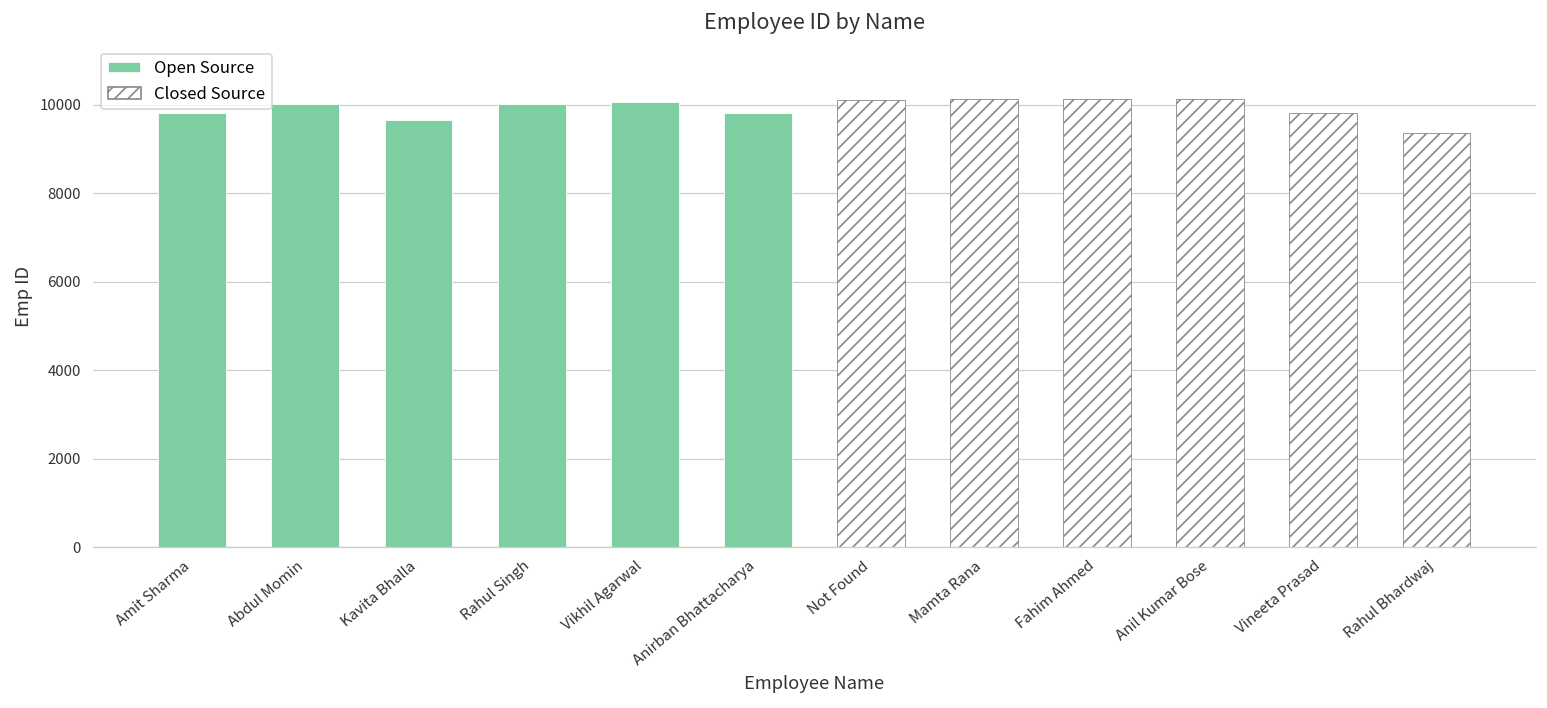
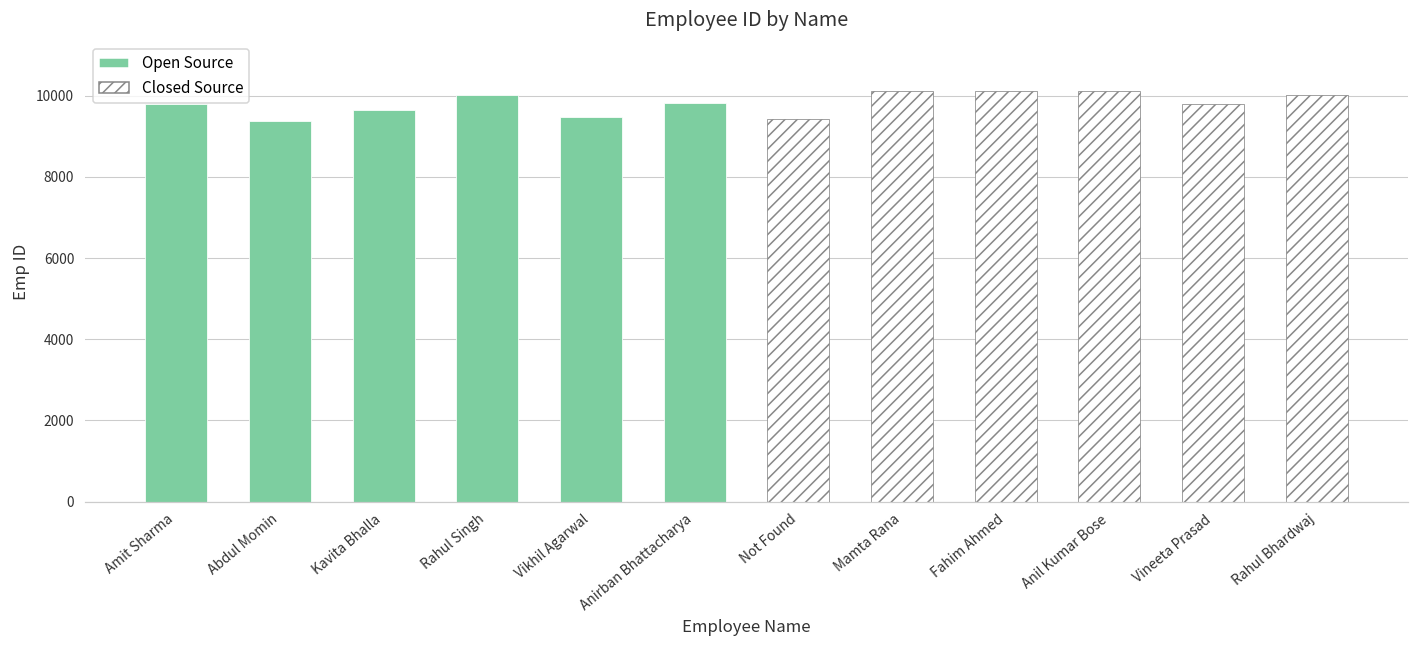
Open Source, Abdul Momin: 10000 -> 9400
Open Source, Vikhil Agarwal: 10100 -> 9500
Closed Source, Not Found: 10100 -> 9400
Closed Source, Rahul Bhardwaj: 9400 -> 10000
